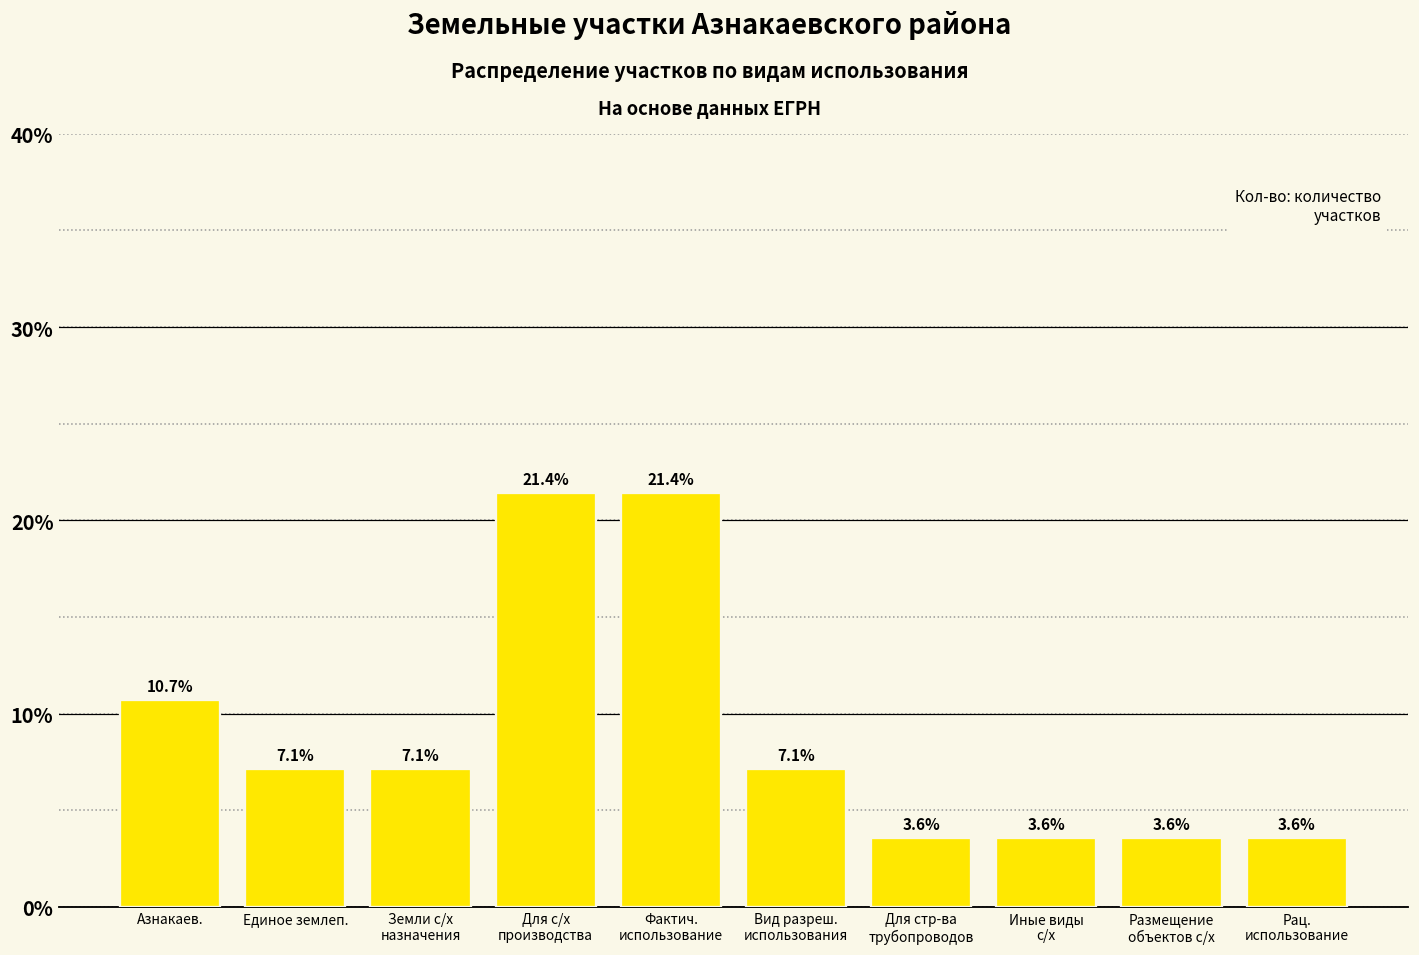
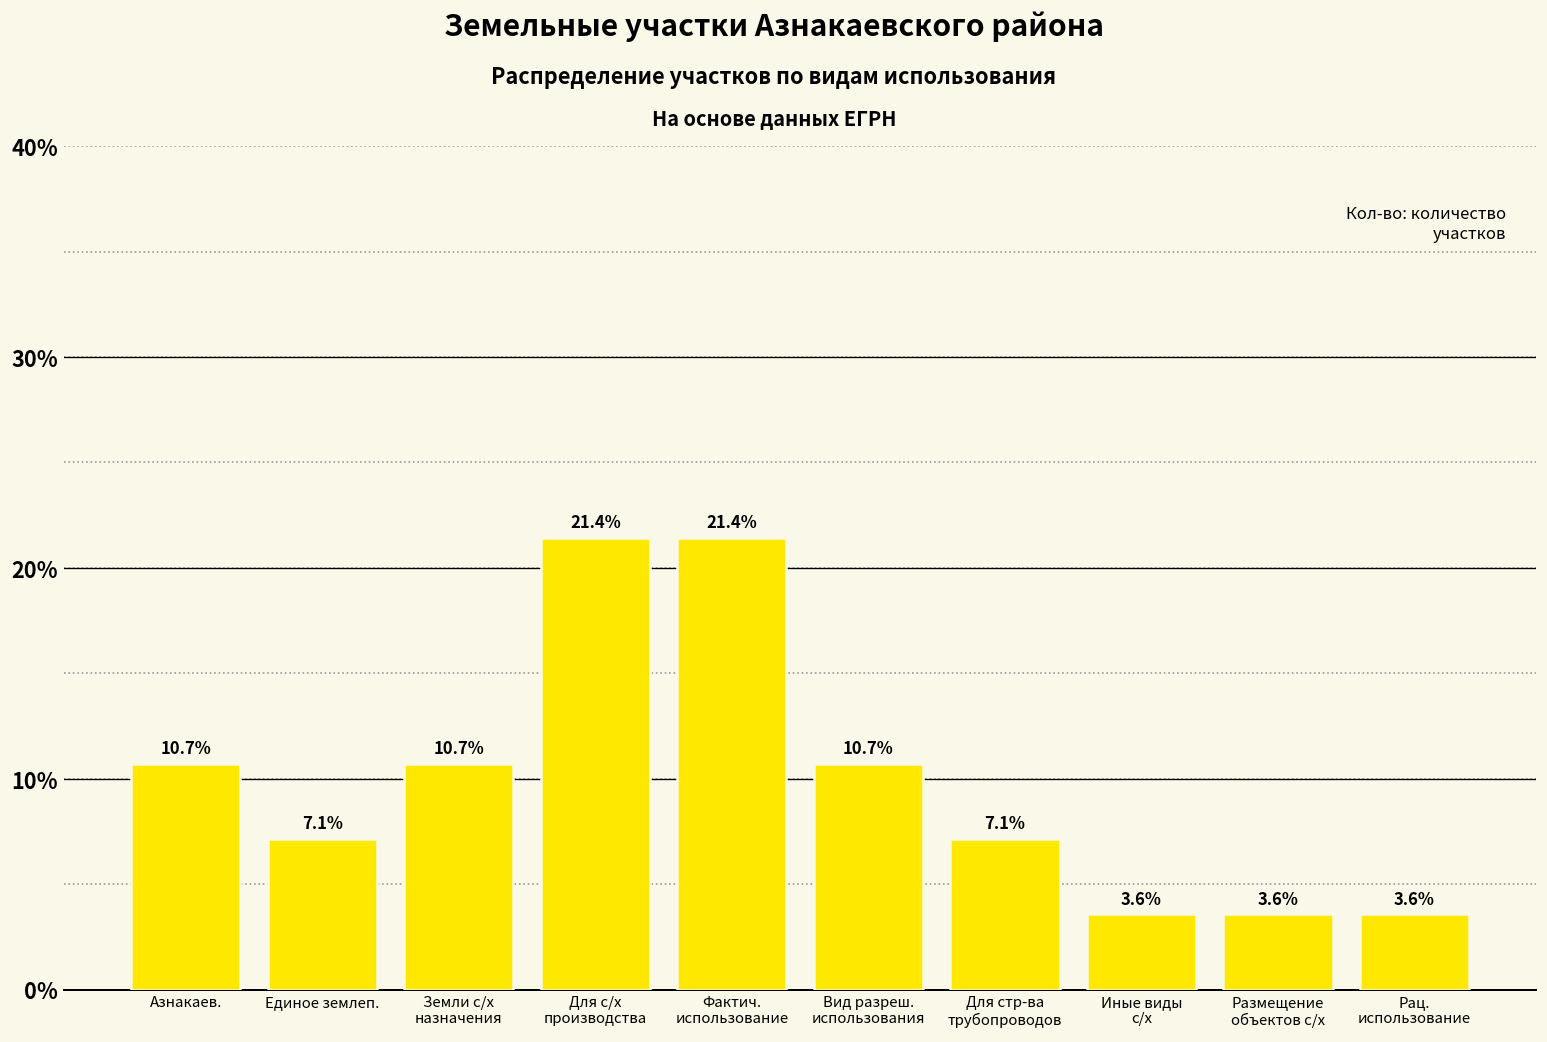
Земли с/х назначения: 7.1% -> 10.7%
Вид разреш. использования: 7.1% -> 10.7%
Для стр-ва трубопроводов: 3.6% -> 7.1%
